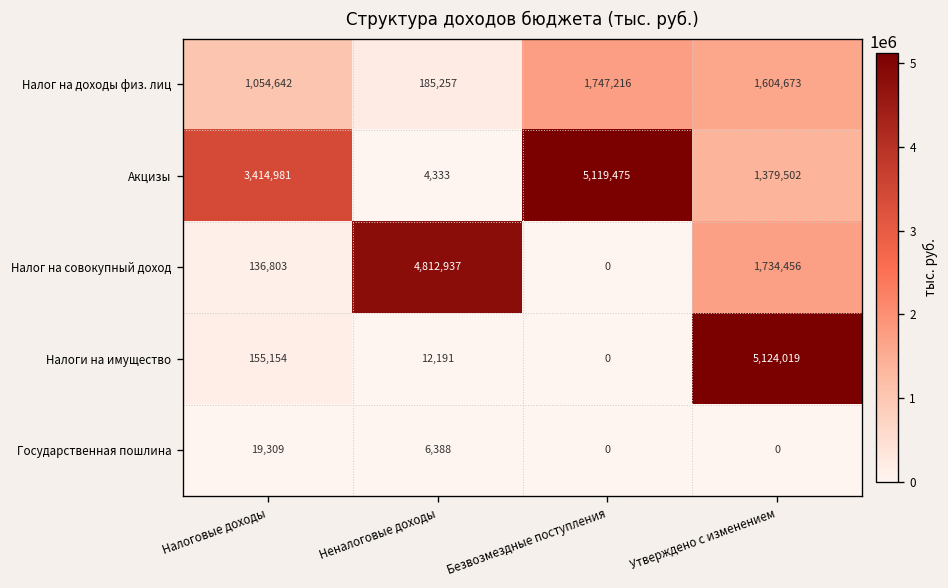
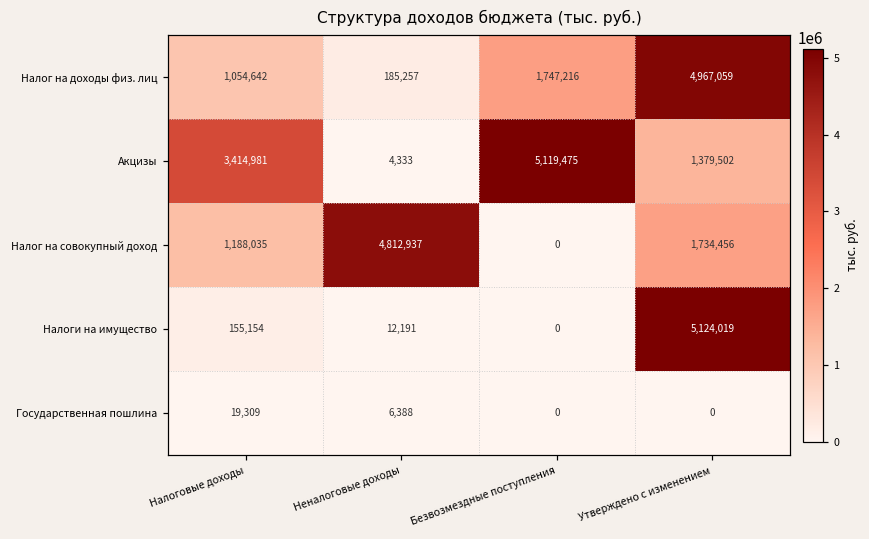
Налог на доходы физ. лиц, Утверждено с изменением: 1,604,673 -> 4,967,059
Налог на совокупный доход, Налоговые доходы: 136,803 -> 1,188,035
